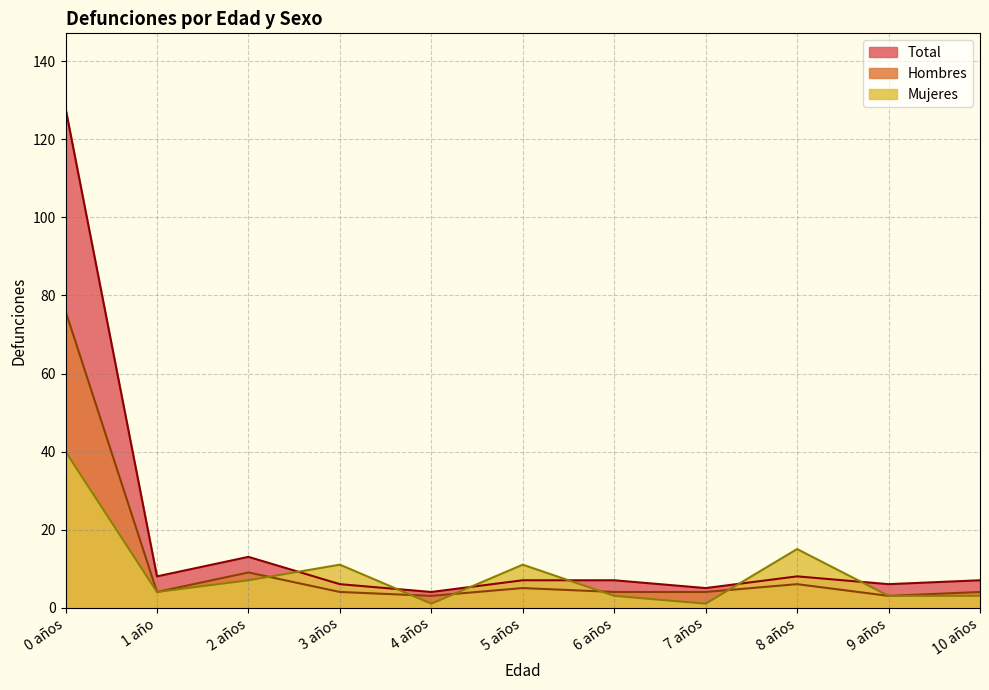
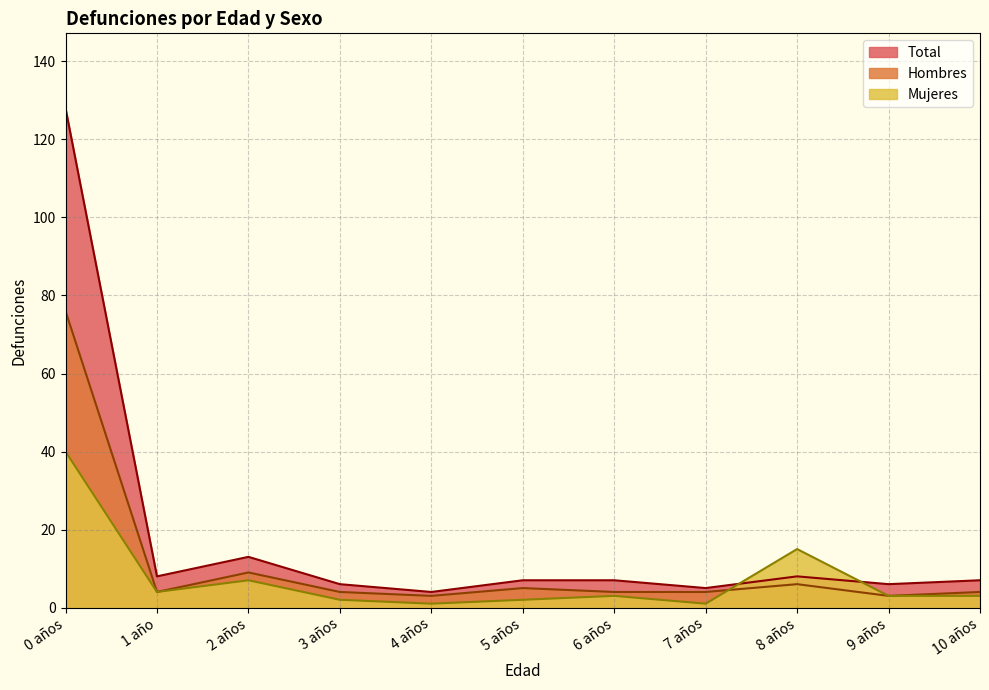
Mujeres, 3 años: 11 -> 2
Mujeres, 5 años: 11 -> 2
